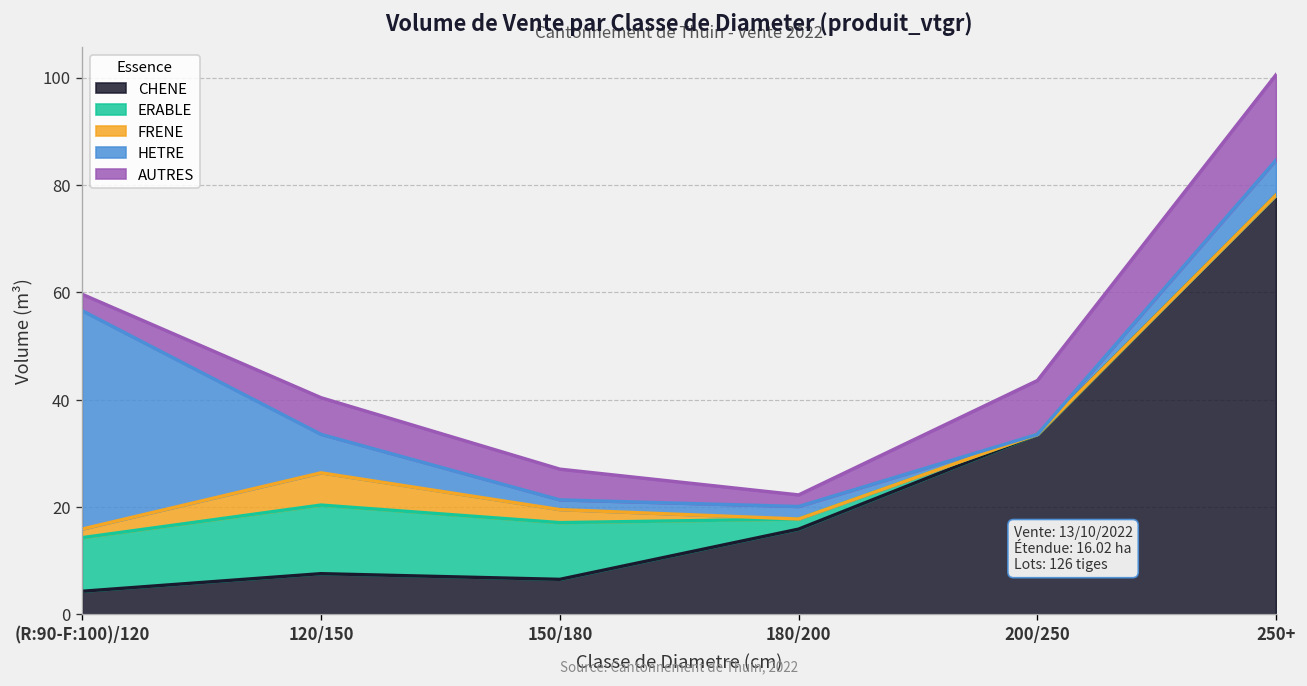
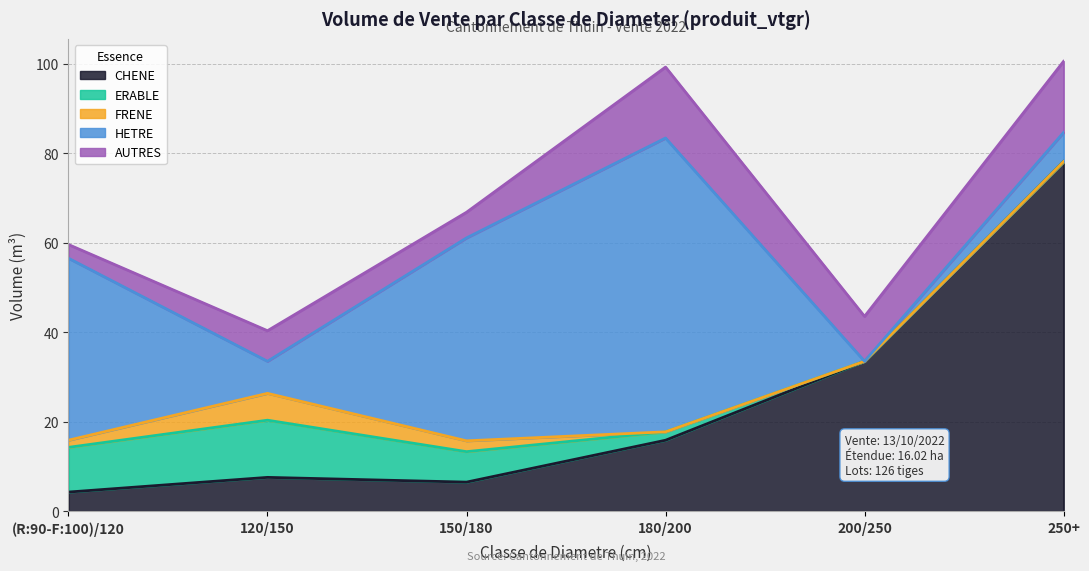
ERABLE, 150/180: 11 -> 7
HETRE, 150/180: 2 -> 45
HETRE, 180/200: 2 -> 66
AUTRES, 180/200: 2 -> 16
